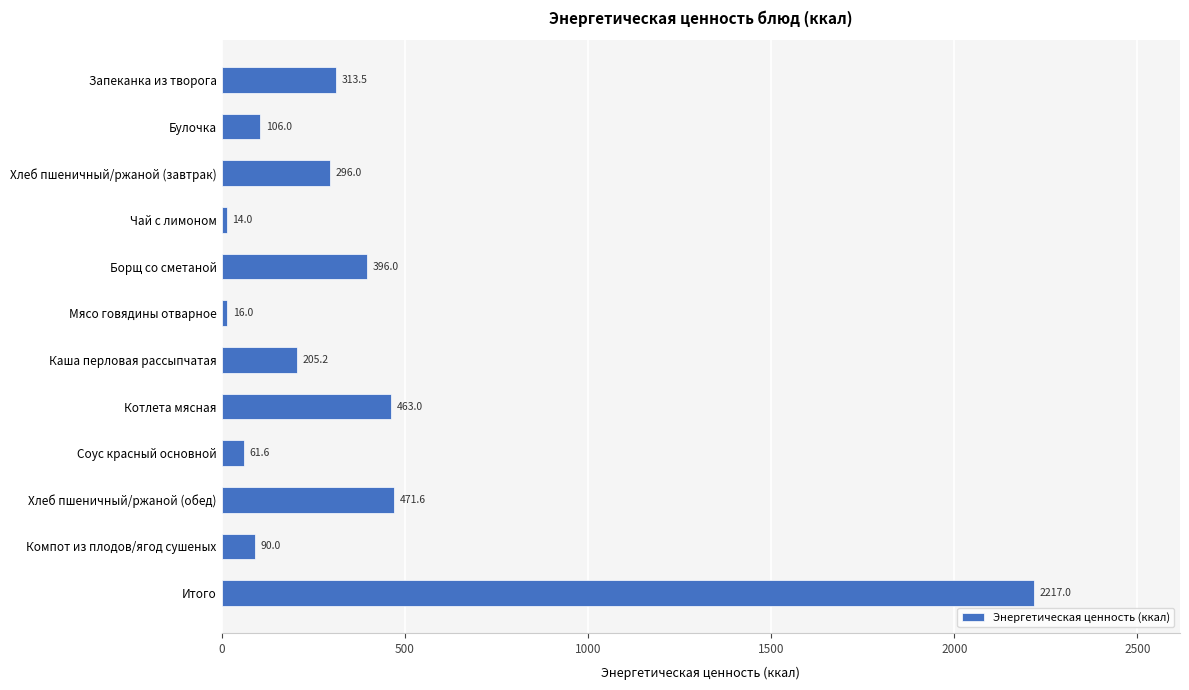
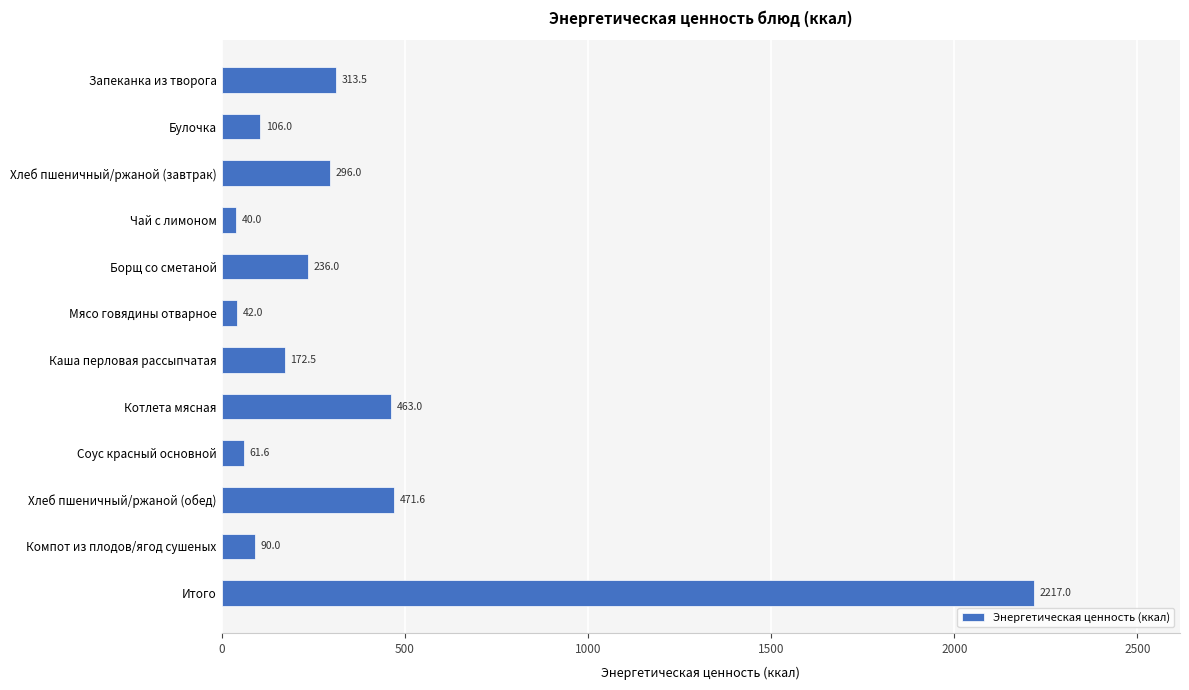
Чай с лимоном: 14.0 -> 40.0
Борщ со сметаной: 396.0 -> 236.0
Мясо говядины отварное: 16.0 -> 42.0
Каша перловая рассыпчатая: 205.2 -> 172.5
